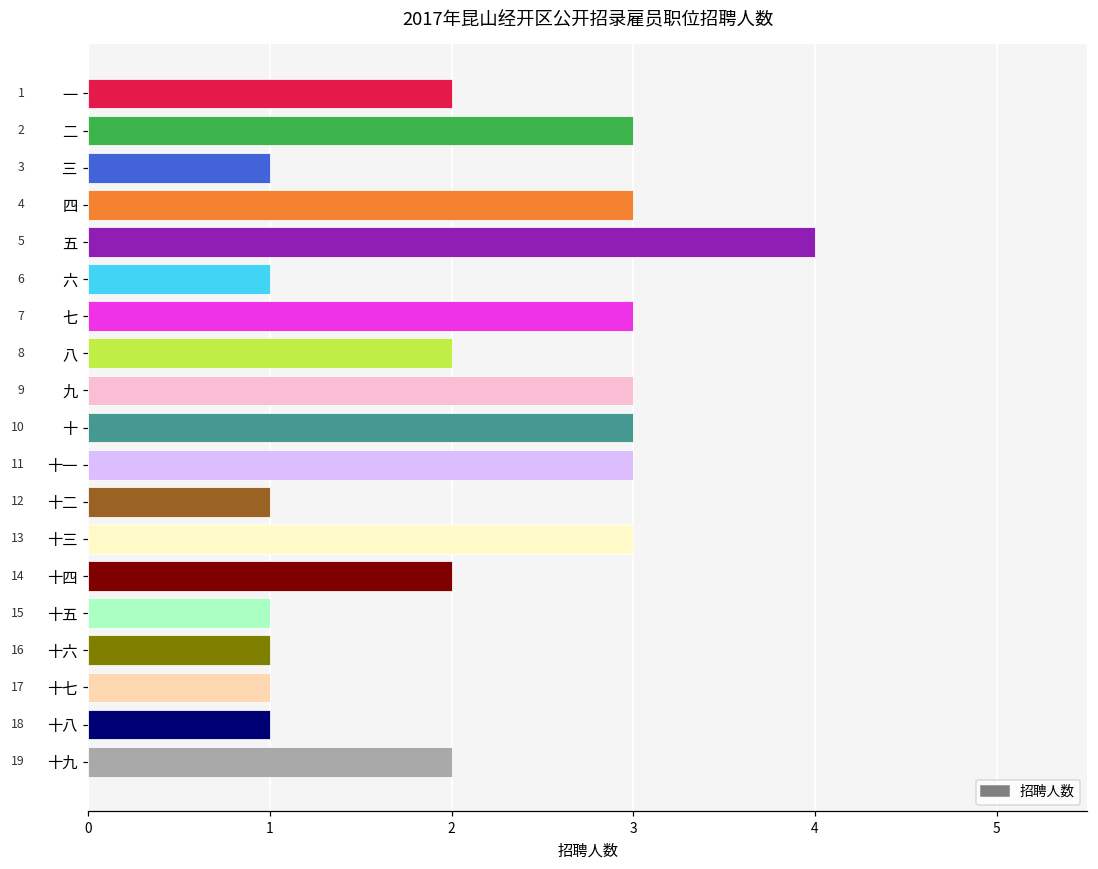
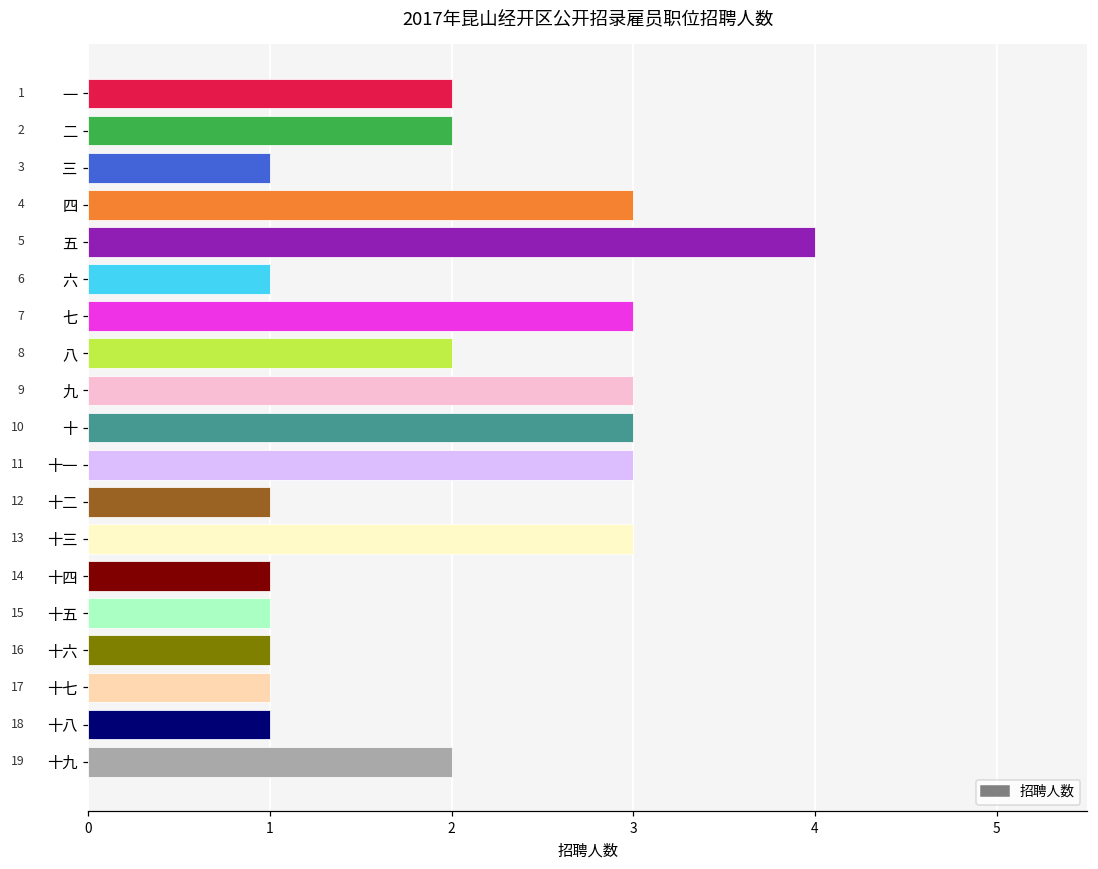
二: 3 -> 2
十四: 2 -> 1
